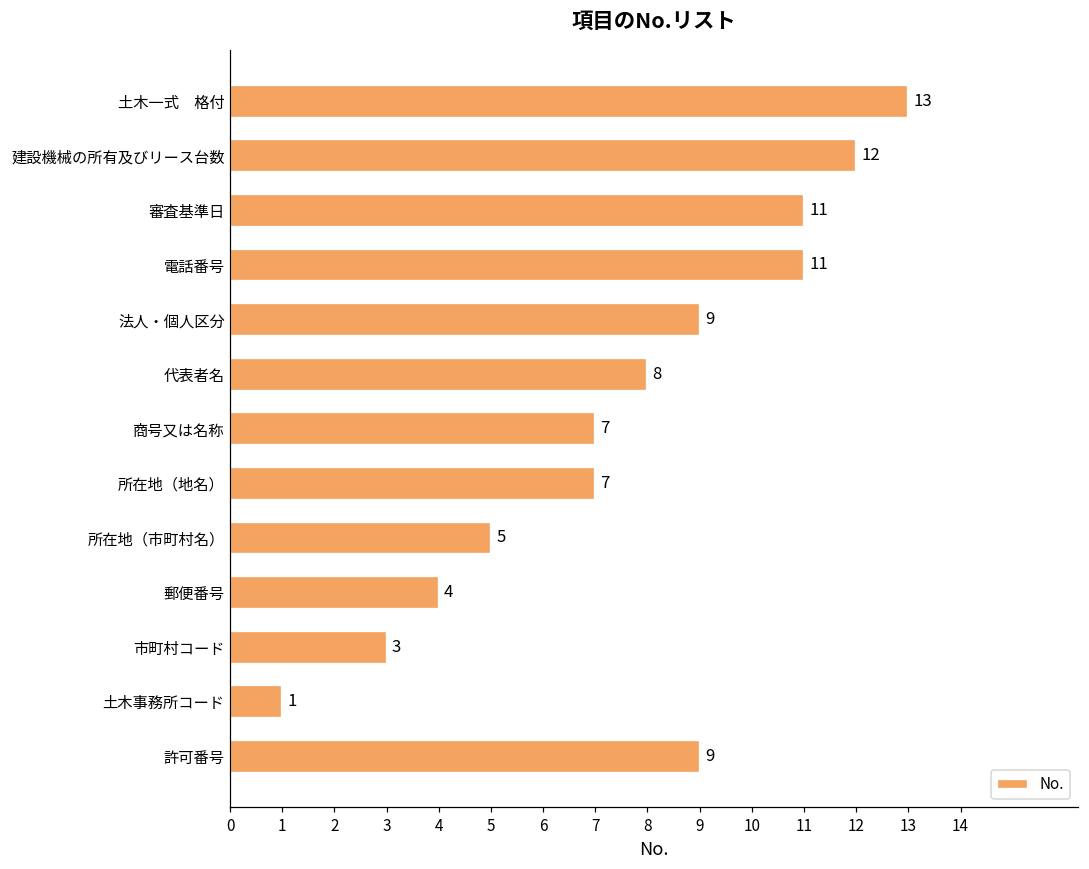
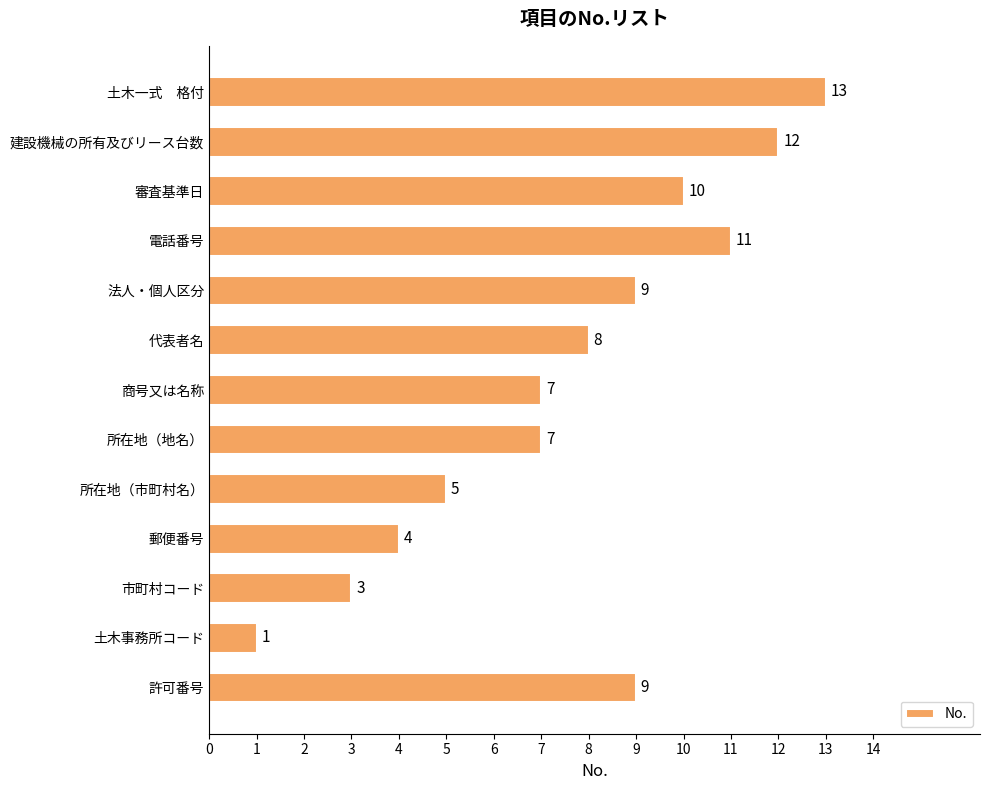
審査基準日: 11 -> 10
